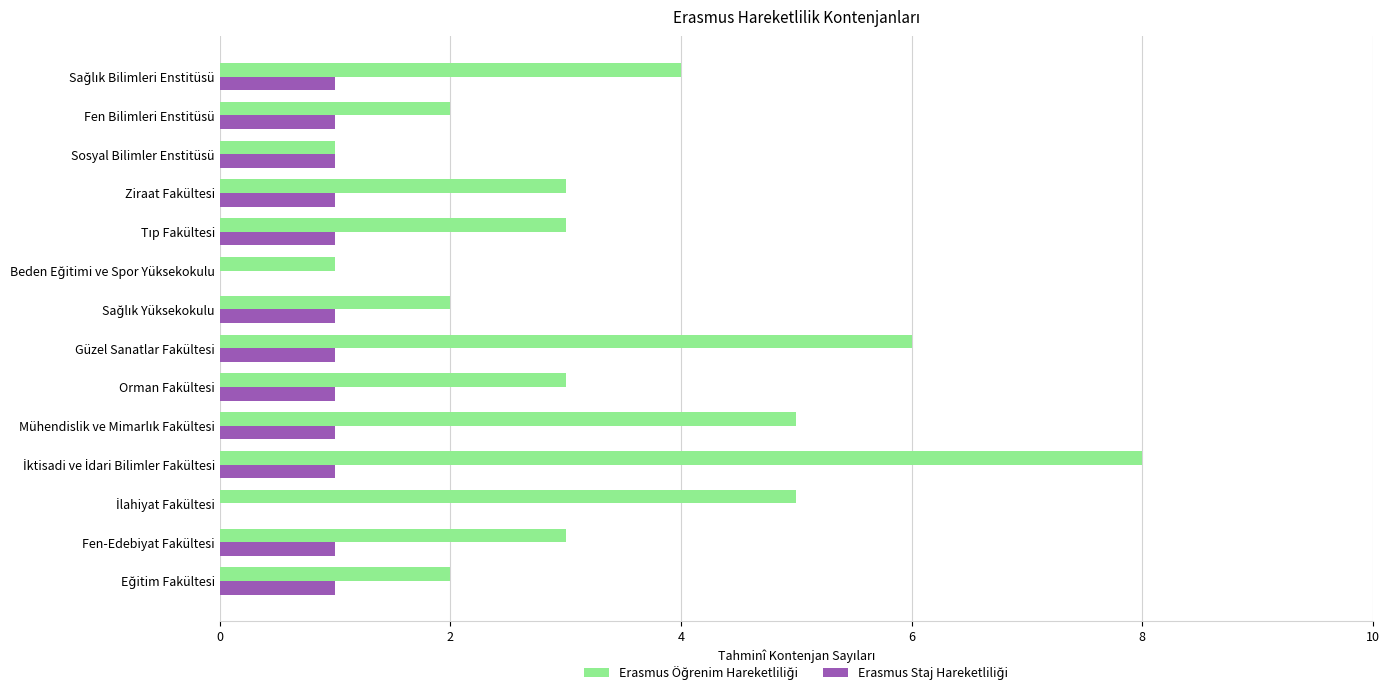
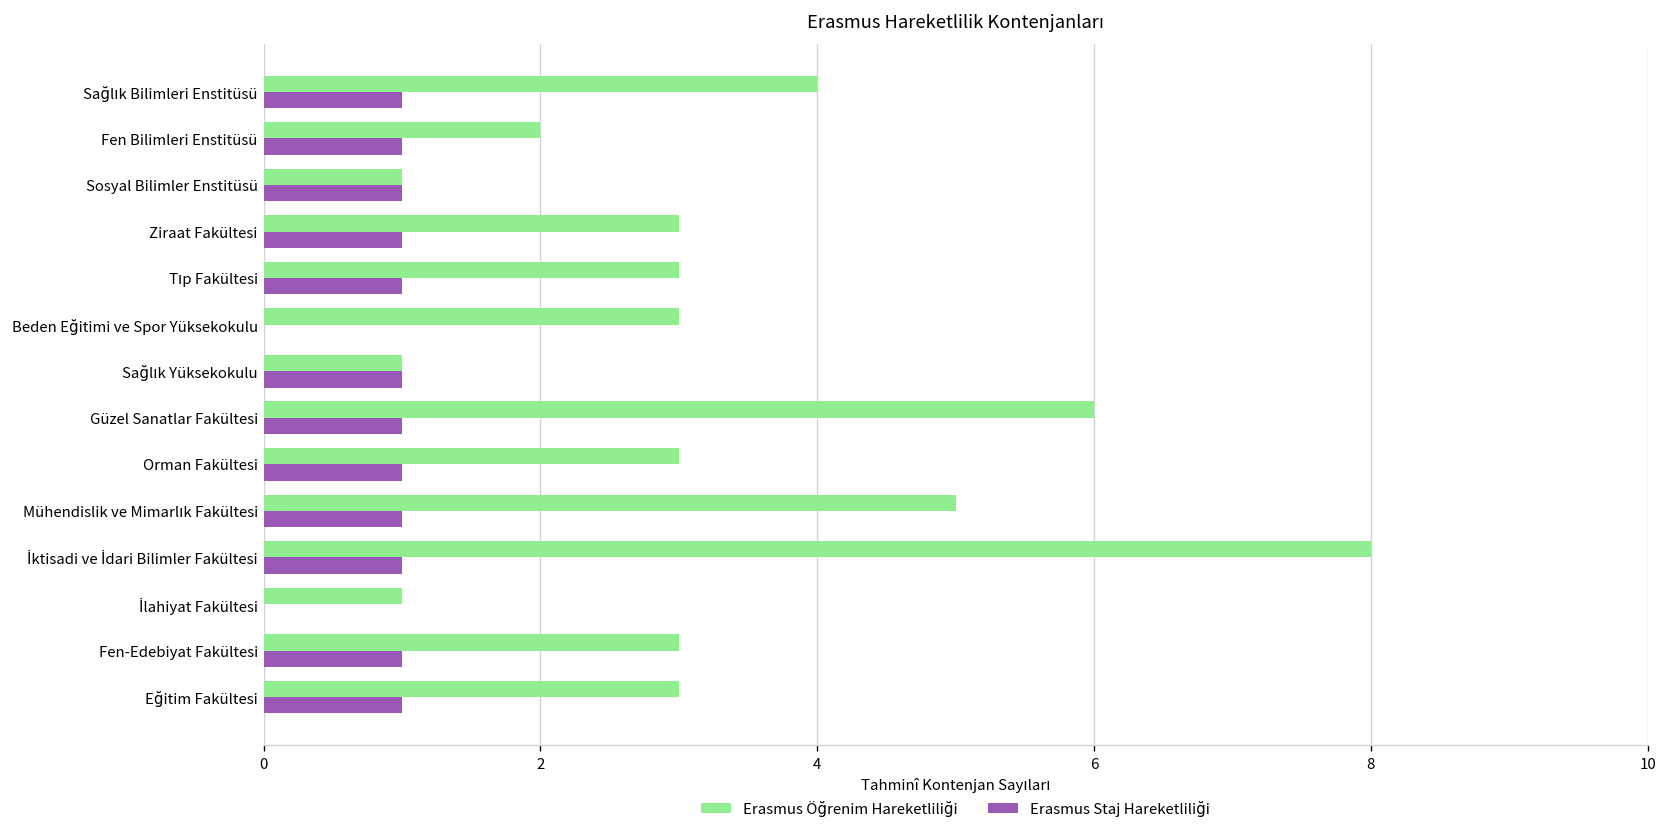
Erasmus Öğrenim Hareketliliği, Beden Eğitimi ve Spor Yüksekokulu: 1 -> 3
Erasmus Öğrenim Hareketliliği, Sağlık Yüksekokulu: 2 -> 1
Erasmus Öğrenim Hareketliliği, İlahiyat Fakültesi: 5 -> 1
Erasmus Öğrenim Hareketliliği, Eğitim Fakültesi: 2 -> 3
